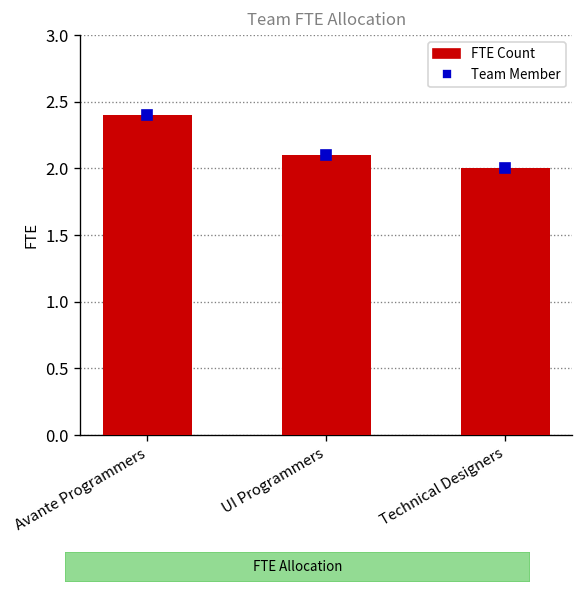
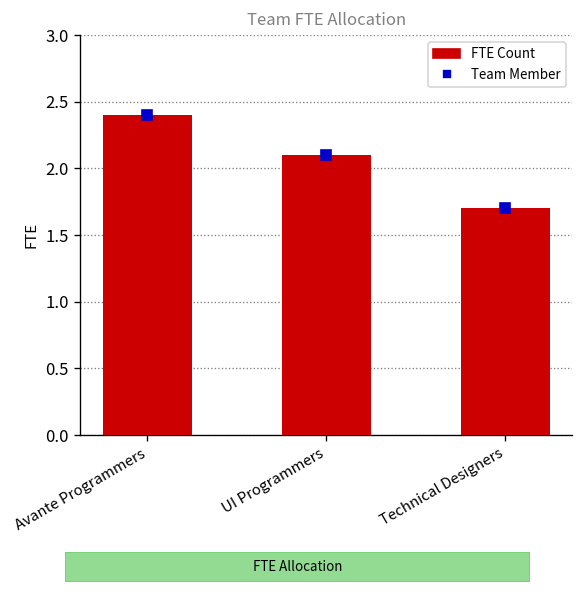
FTE Count, Technical Designers: 2.0 -> 1.7
